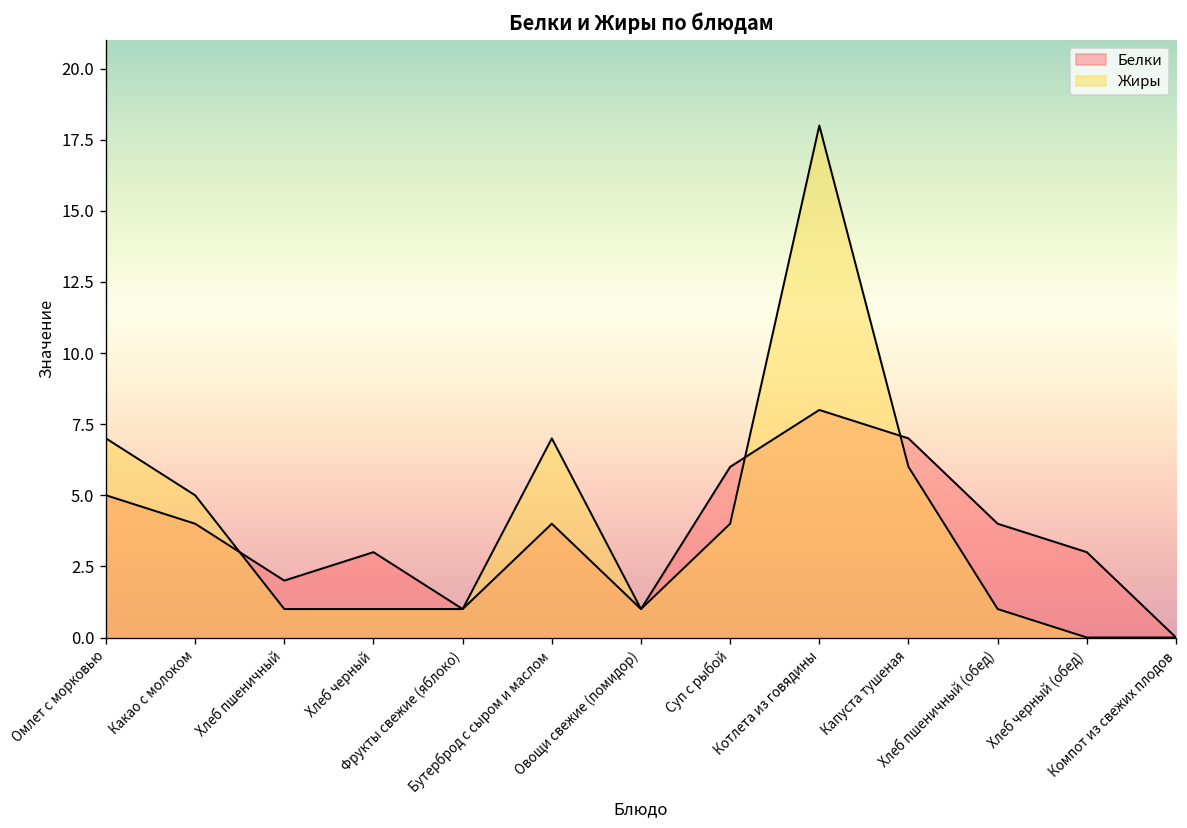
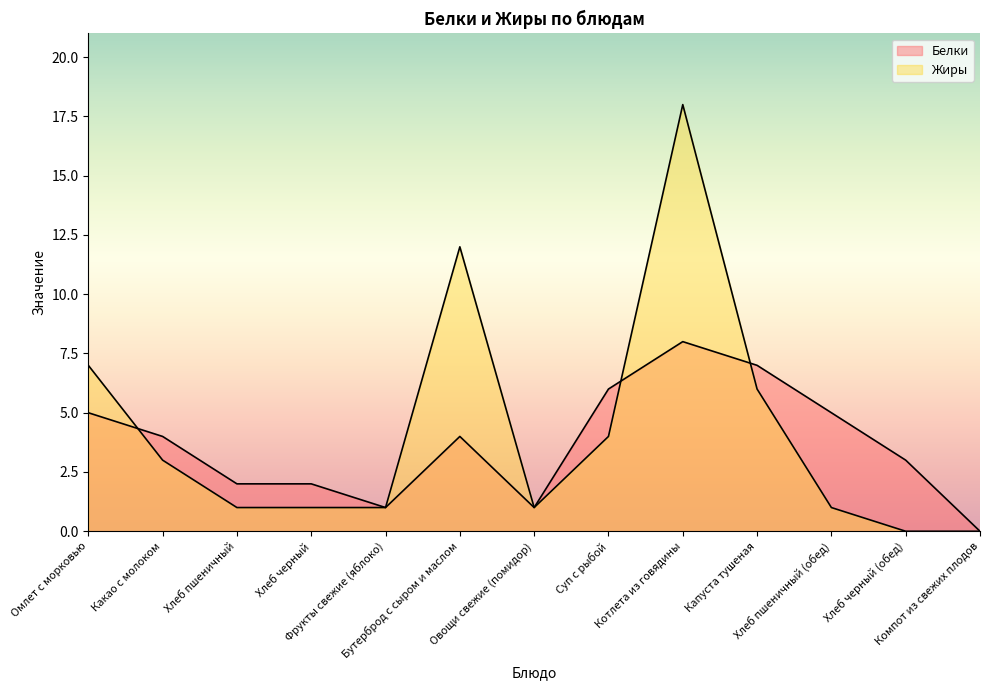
Жиры, Какао с молоком: 5 -> 3
Белки, Хлеб черный: 3 -> 2
Жиры, Бутерброд с сыром и маслом: 7 -> 12
Белки, Хлеб пшеничный (обед): 4 -> 5
